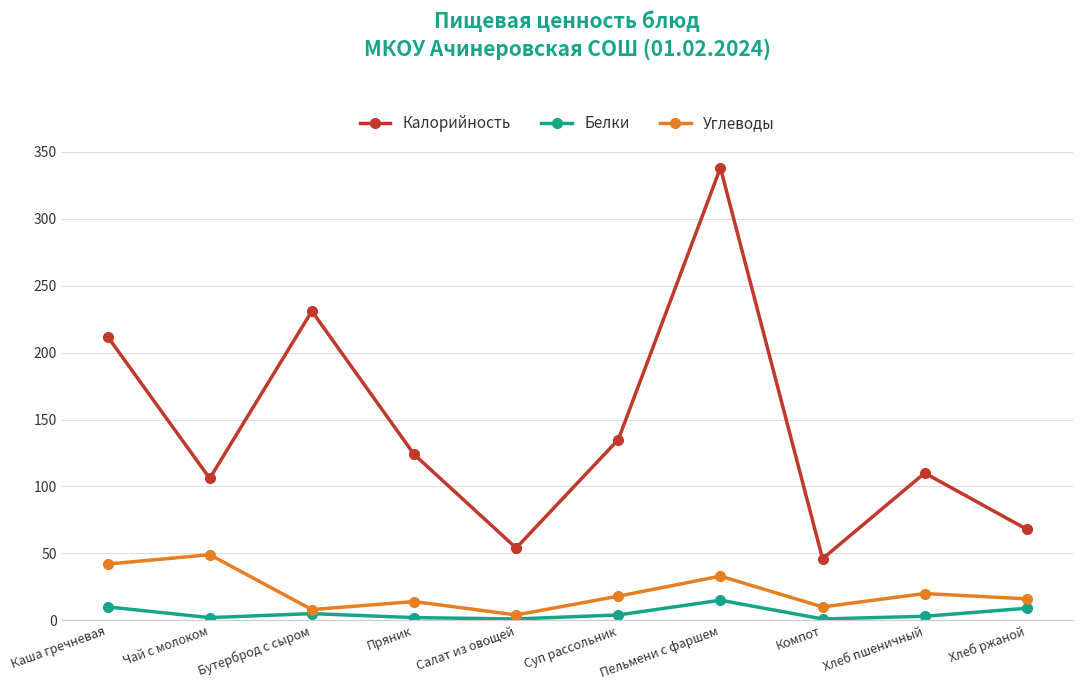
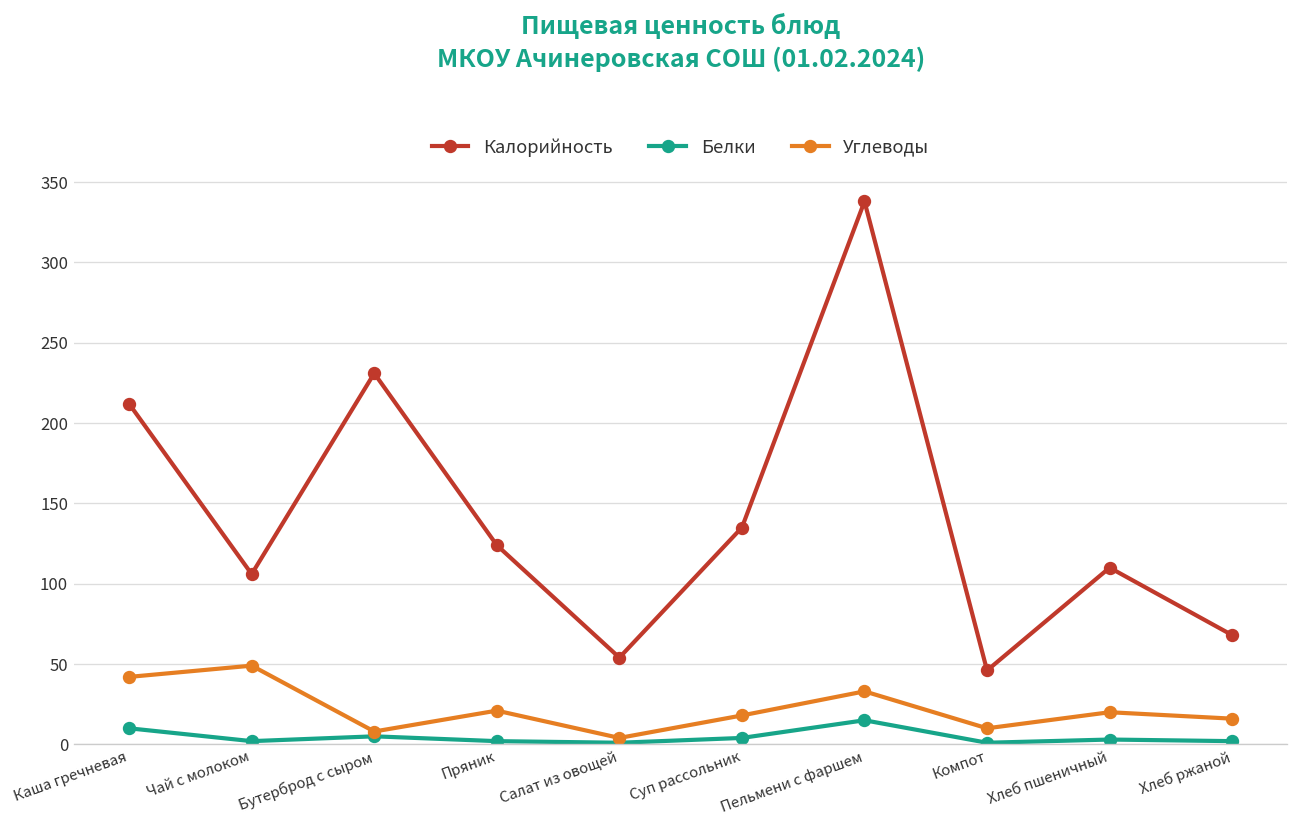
Углеводы, Пряник: 14 -> 21
Белки, Хлеб ржаной: 9 -> 2
